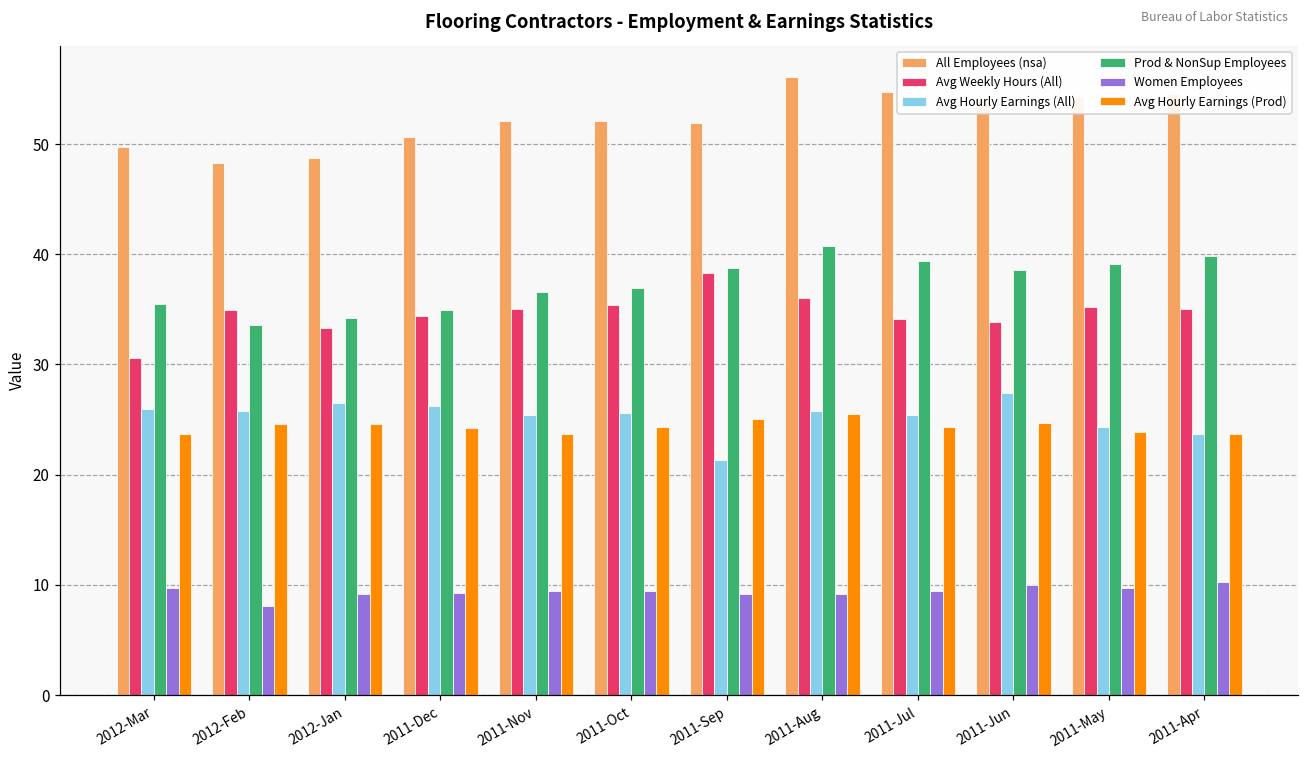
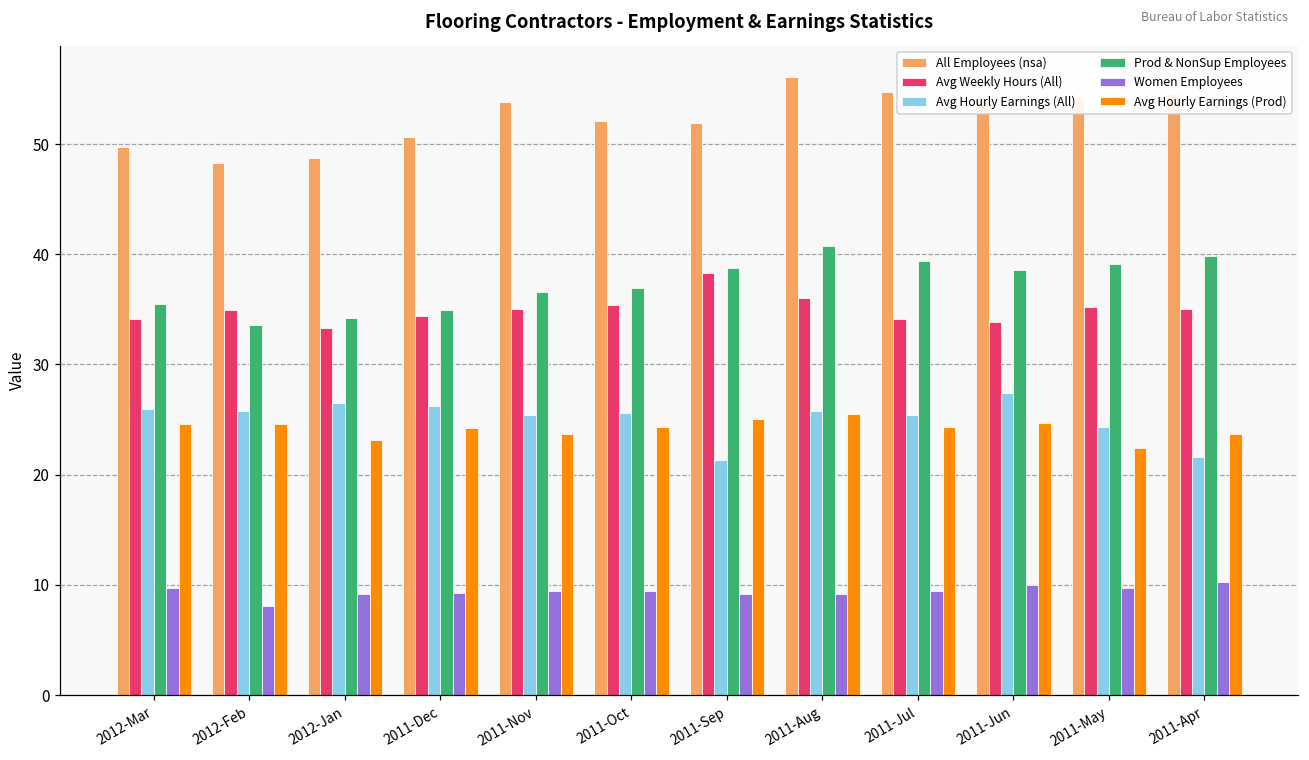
Avg Weekly Hours (All), 2012-Mar: 30.6 -> 34.1
Avg Hourly Earnings (Prod), 2012-Mar: 23.7 -> 24.6
Avg Hourly Earnings (Prod), 2012-Jan: 24.6 -> 23.1
All Employees (nsa), 2011-Nov: 52.1 -> 53.8
Avg Hourly Earnings (Prod), 2011-May: 23.9 -> 22.4
Avg Hourly Earnings (All), 2011-Apr: 23.7 -> 21.6
